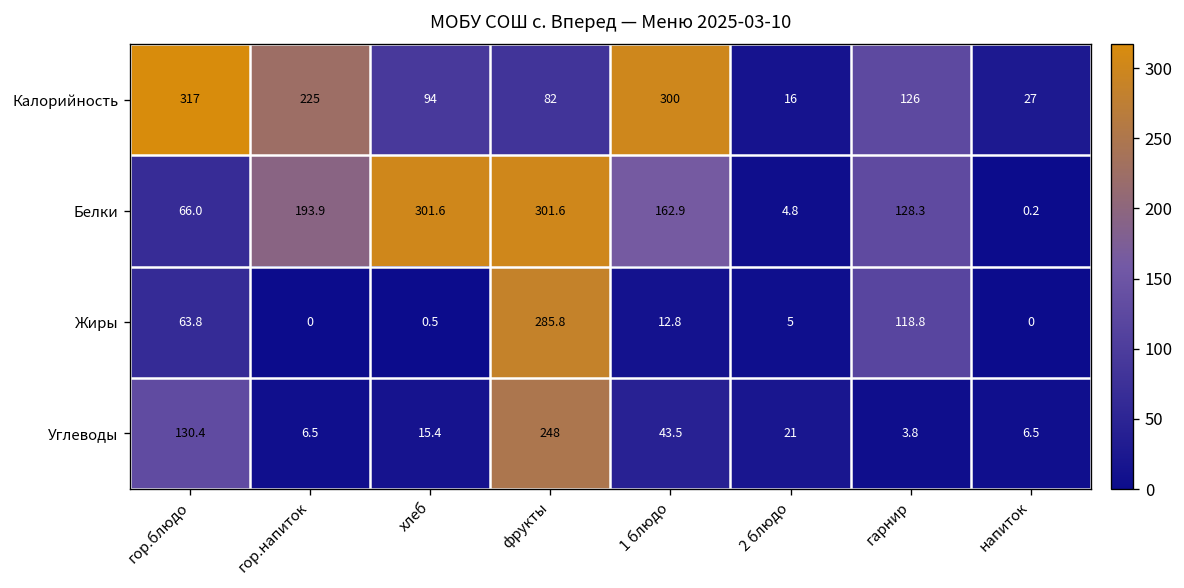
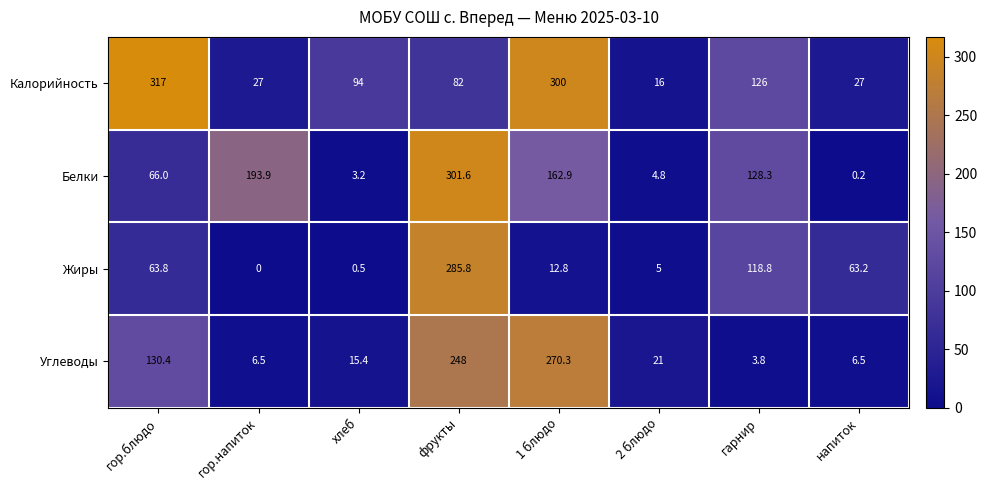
Калорийность, гор.напиток: 225 -> 27
Белки, хлеб: 301.6 -> 3.2
Жиры, напиток: 0 -> 63.2
Углеводы, 1 блюдо: 43.5 -> 270.3
